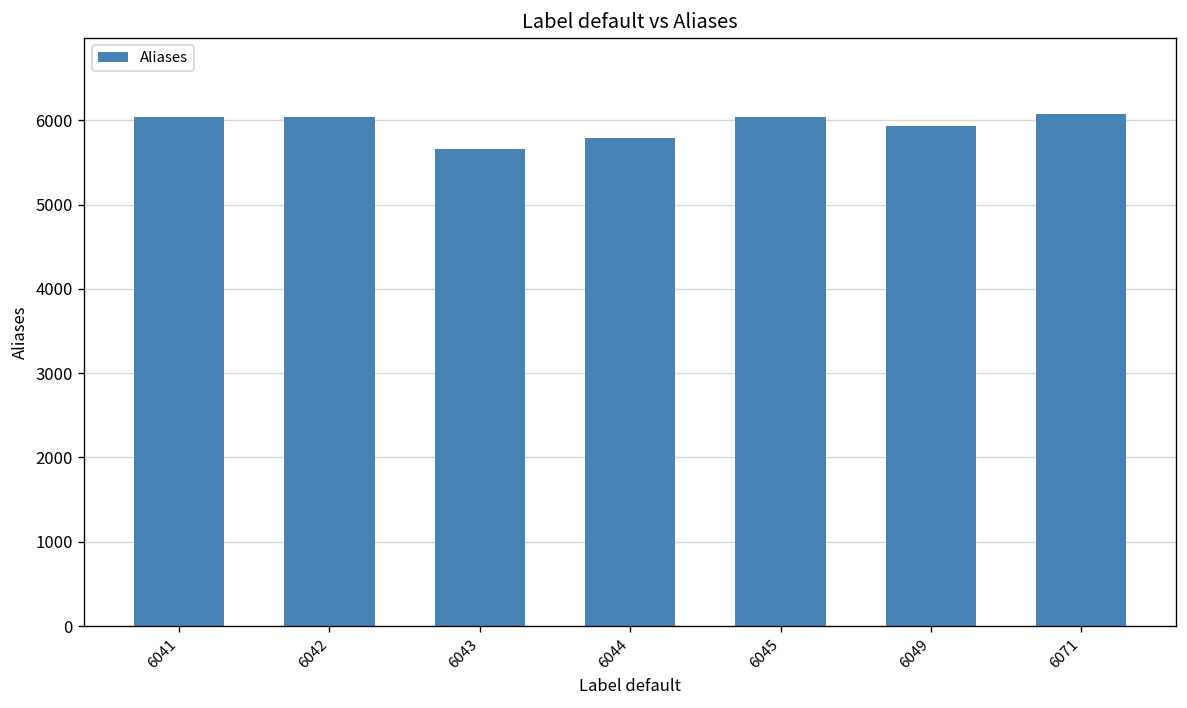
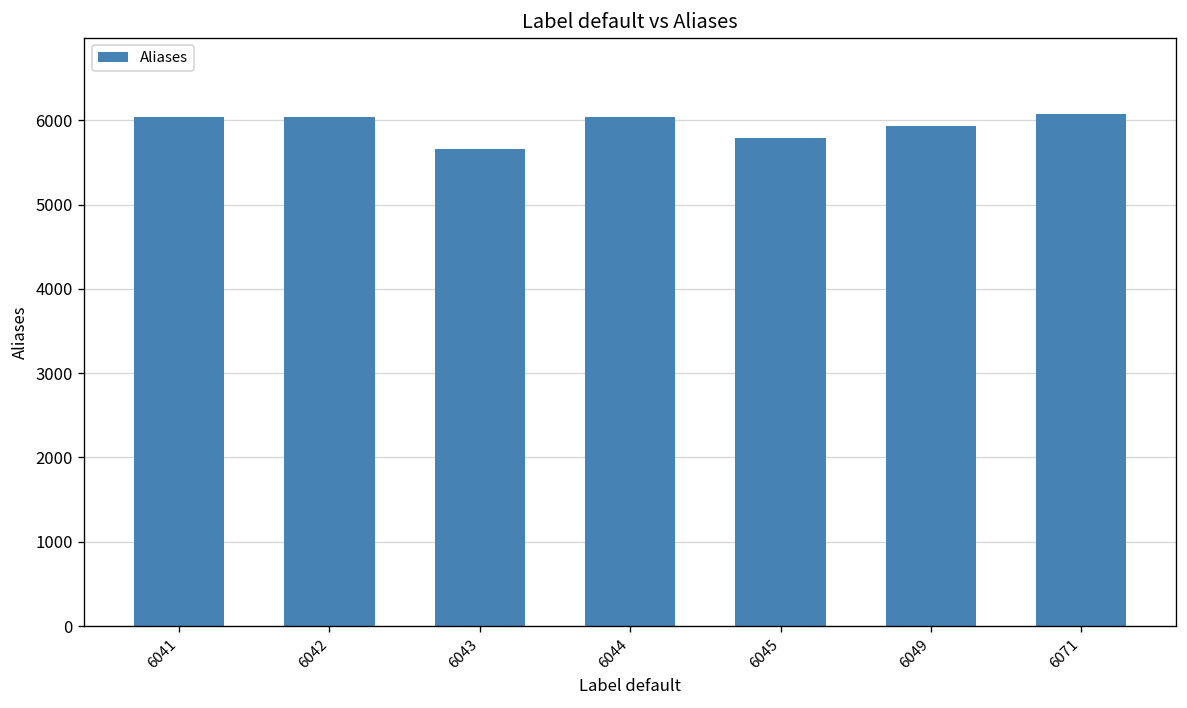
6044: 5800 -> 6000
6045: 6000 -> 5800
